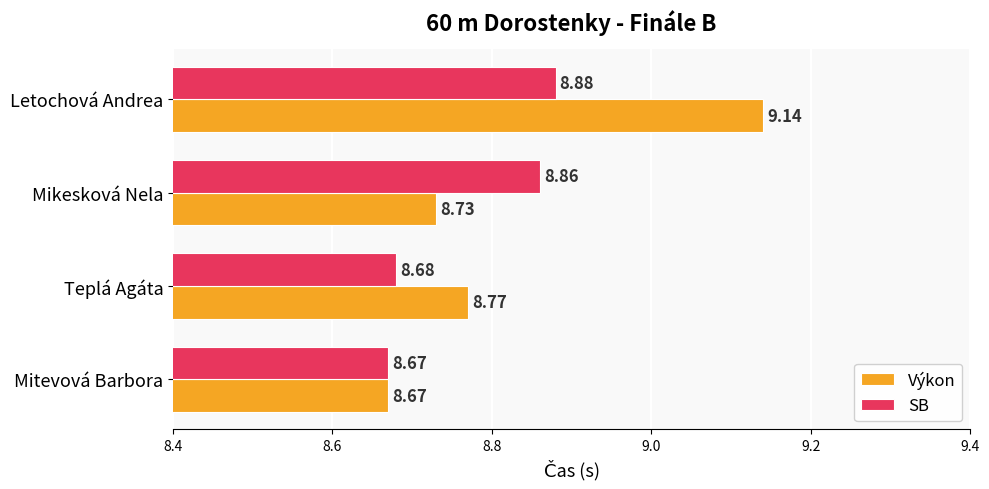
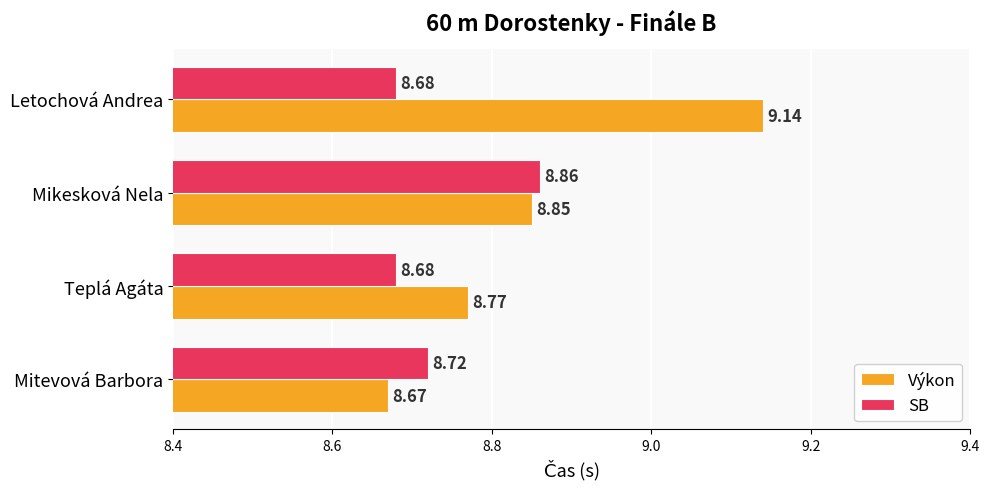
SB, Letochová Andrea: 8.88 -> 8.68
Výkon, Mikesková Nela: 8.73 -> 8.85
SB, Mitevová Barbora: 8.67 -> 8.72
